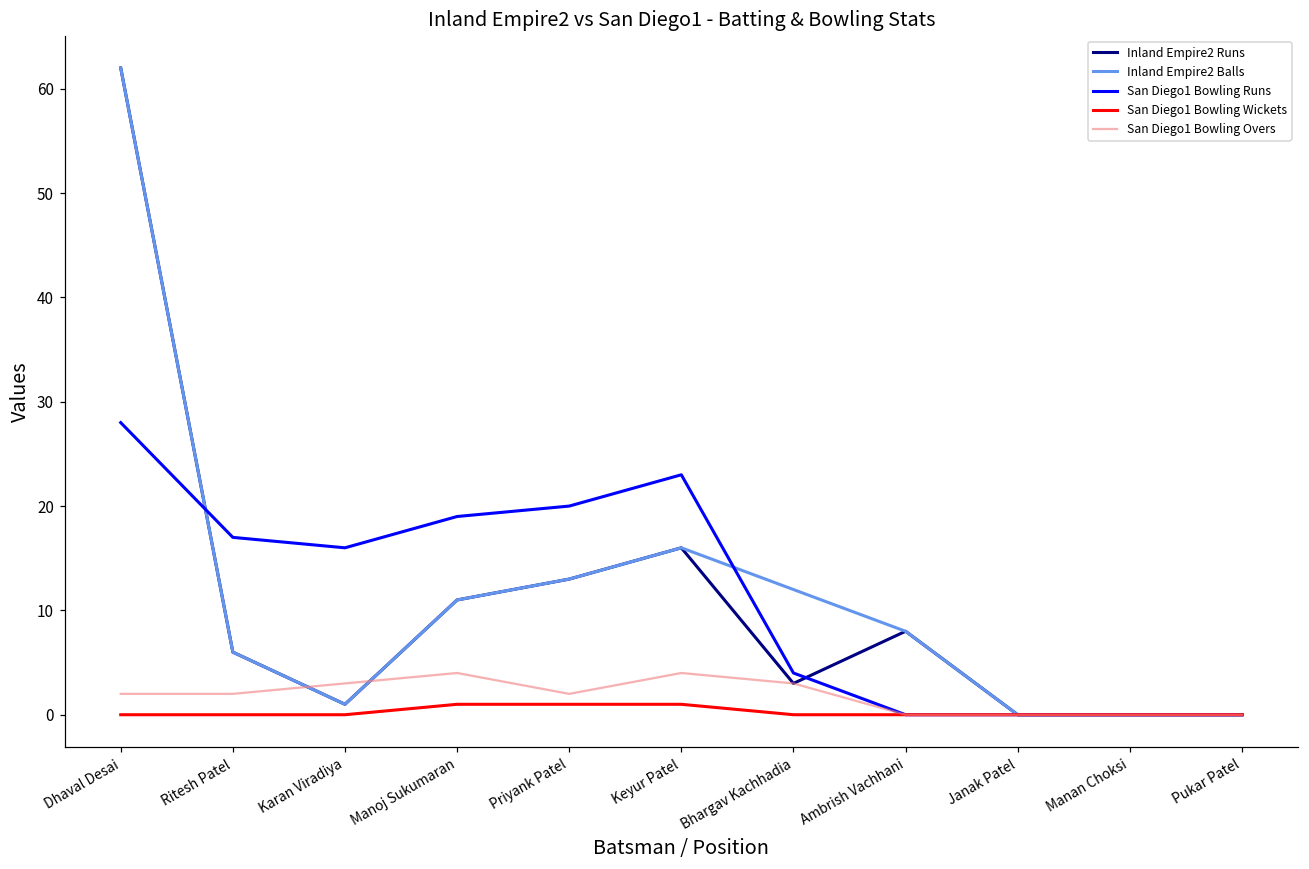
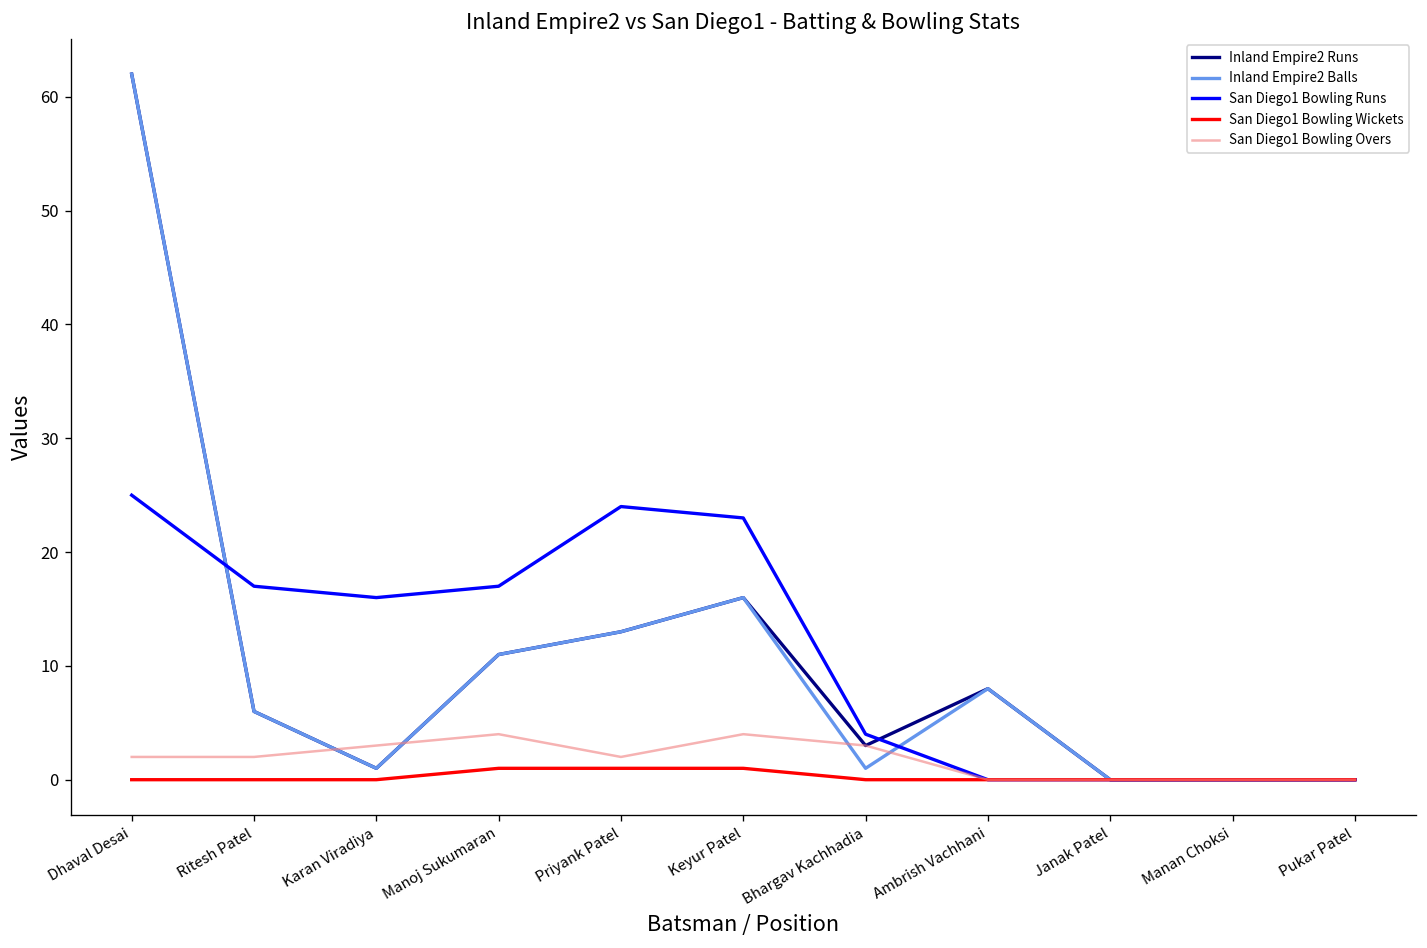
San Diego1 Bowling Runs, Dhaval Desai: 28 -> 25
San Diego1 Bowling Runs, Manoj Sukumaran: 19 -> 17
San Diego1 Bowling Runs, Priyank Patel: 20 -> 24
Inland Empire2 Balls, Bhargav Kachhadia: 12 -> 1
